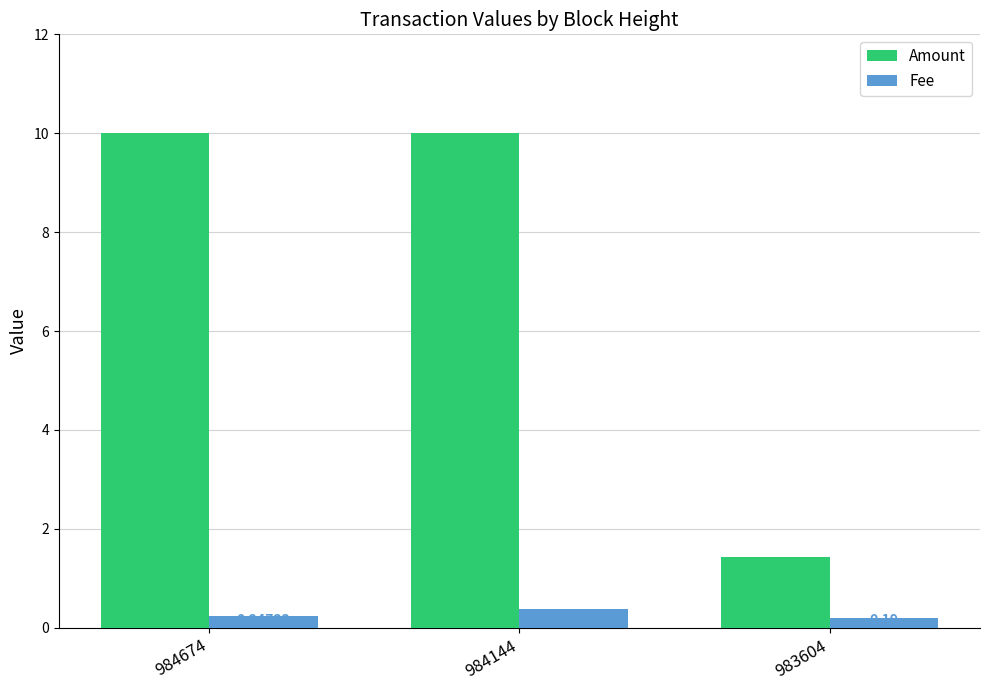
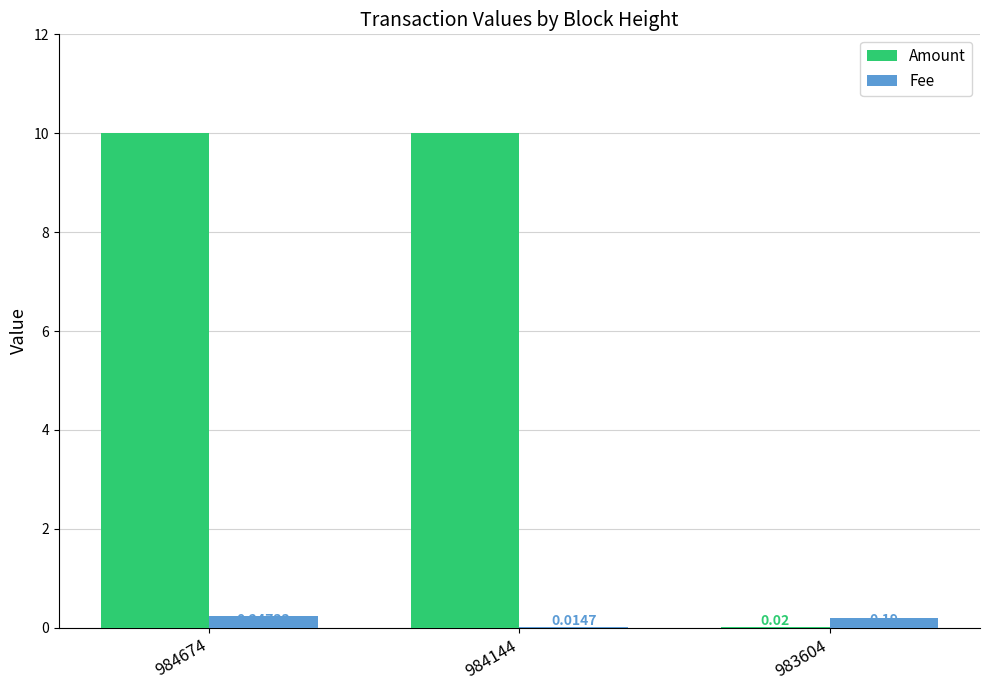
Fee, 984144: 0.4 -> 0.0
Amount, 983604: 1.4 -> 0.0
